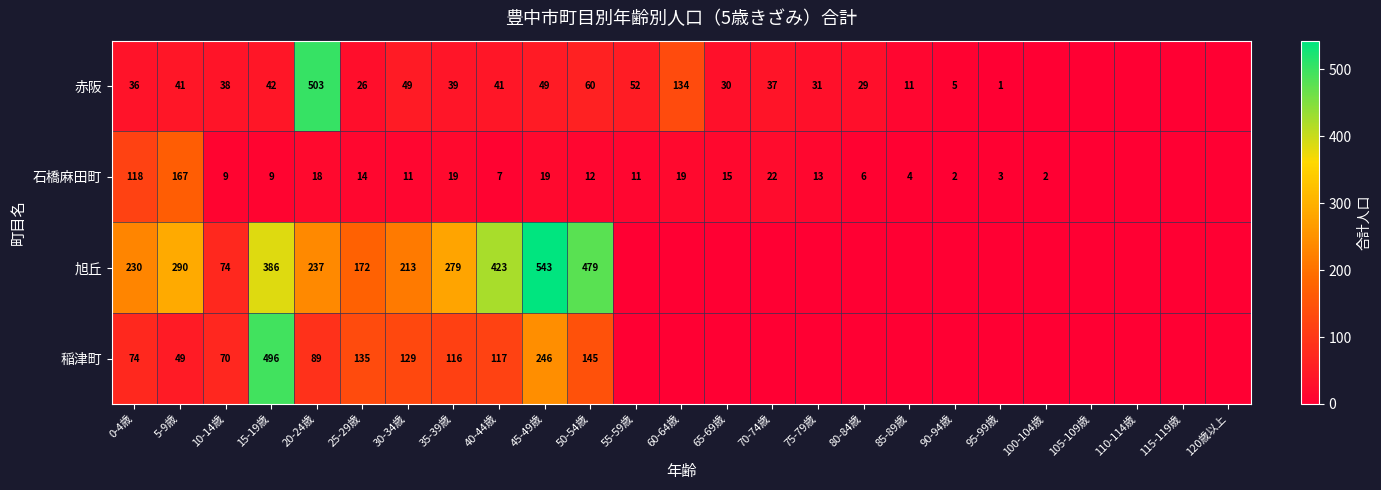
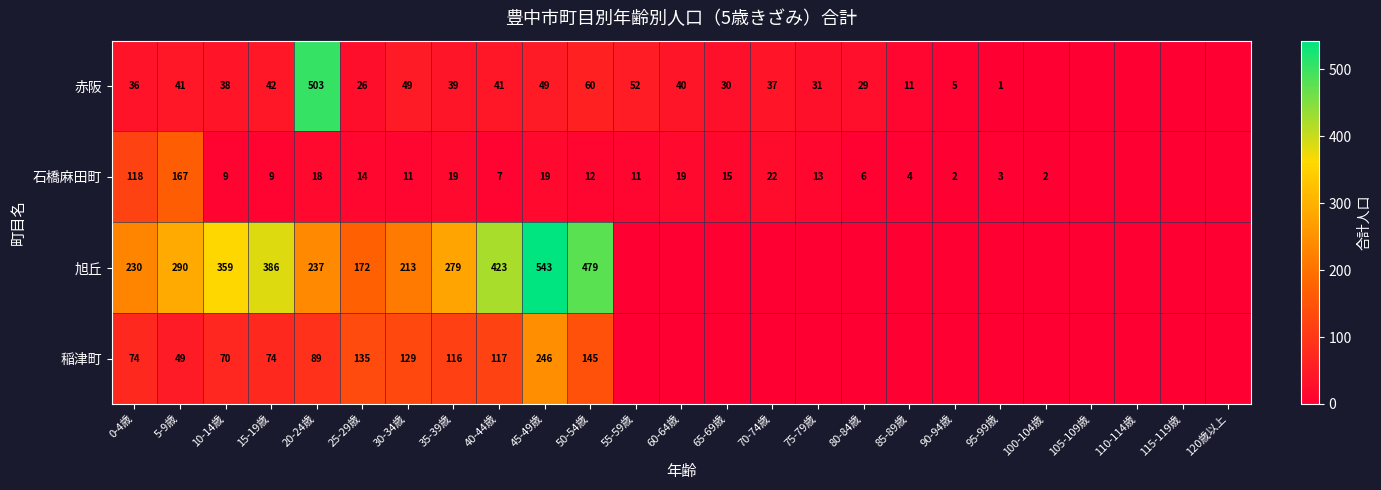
赤阪, 60-64歳: 134 -> 40
旭丘, 10-14歳: 74 -> 359
稲津町, 15-19歳: 496 -> 74
